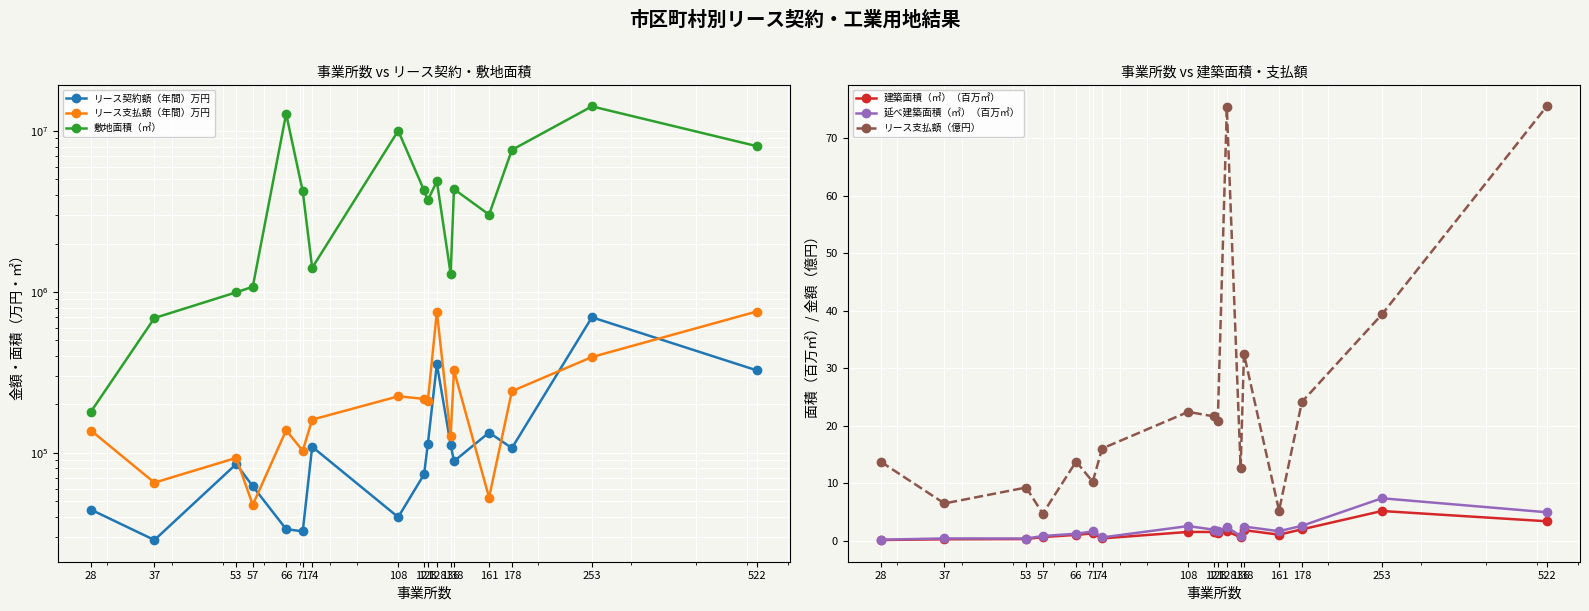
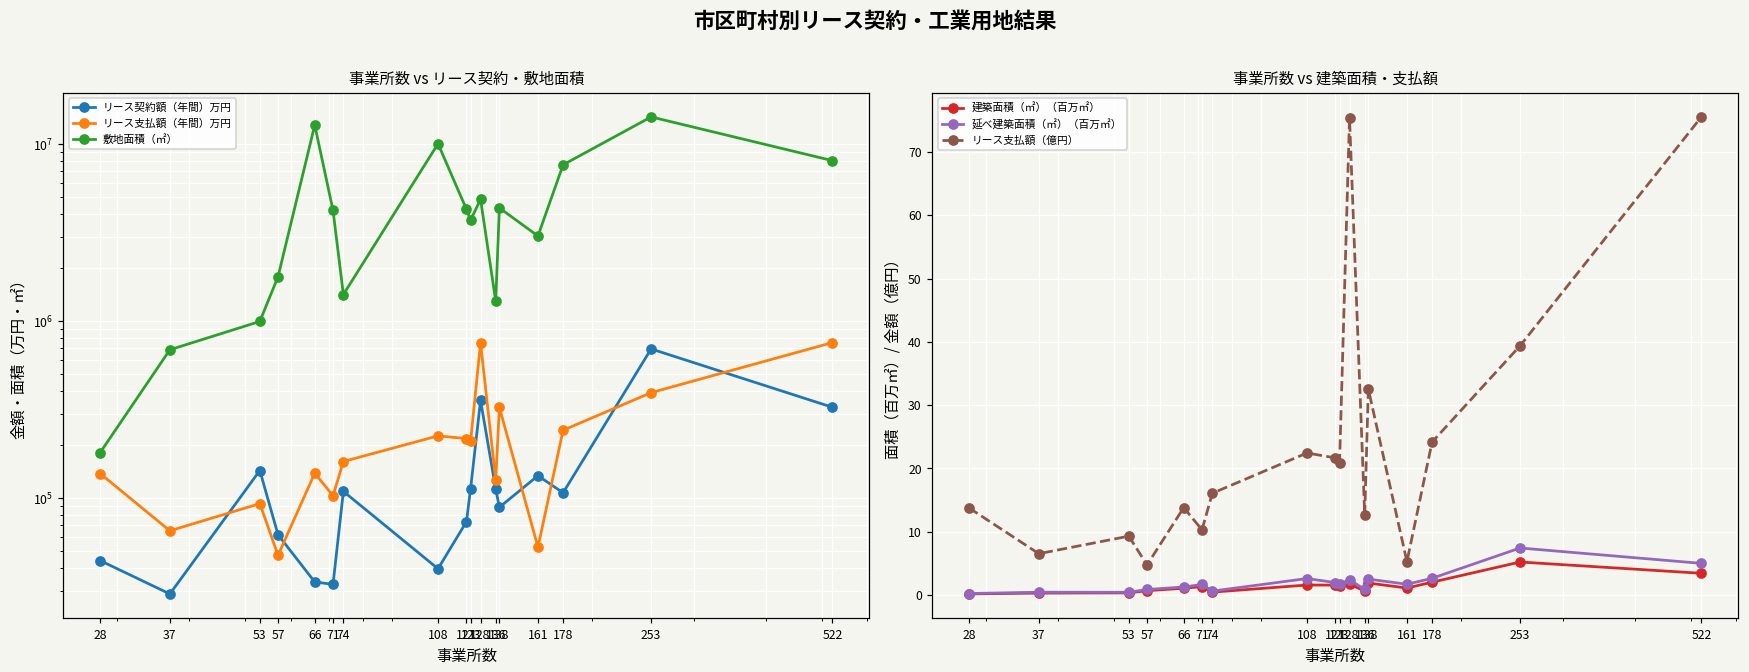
事業所数 vs リース契約・敷地面積, リース契約額（年間）万円, 53: 90000 -> 140000
事業所数 vs リース契約・敷地面積, 敷地面積（㎡）, 57: 1100000 -> 1800000
